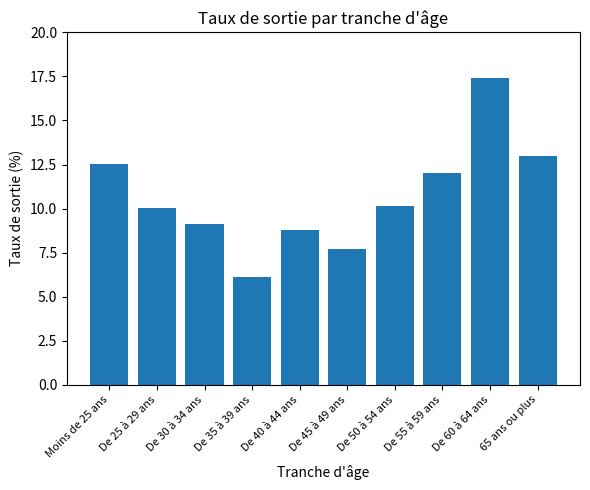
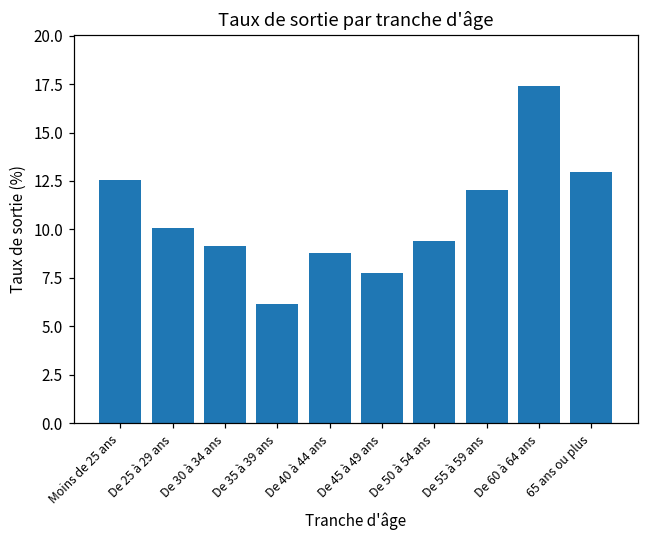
De 50 à 54 ans: 10.1 -> 9.4
